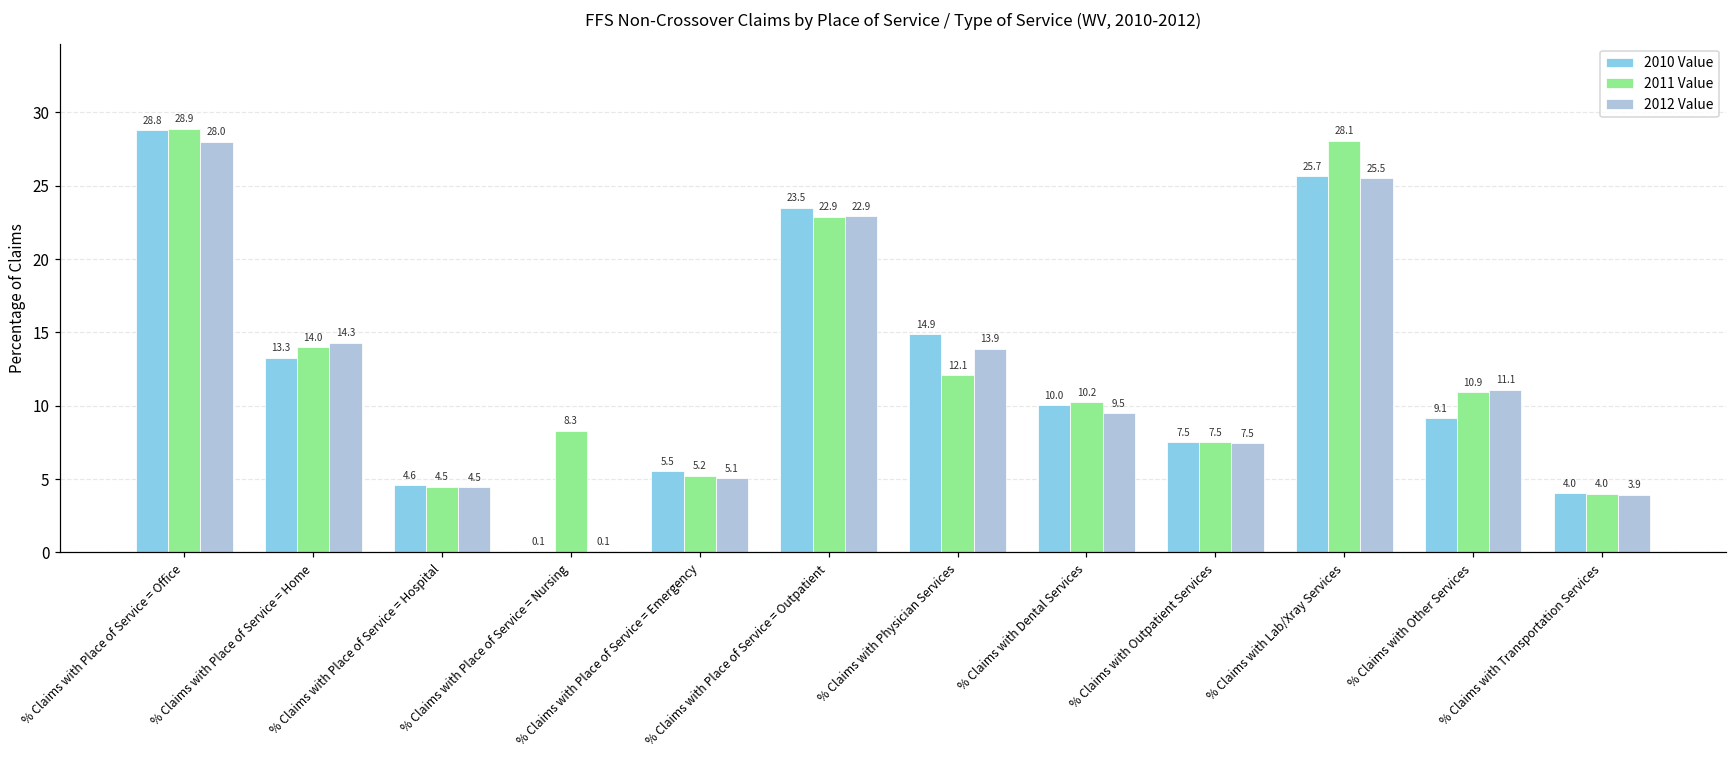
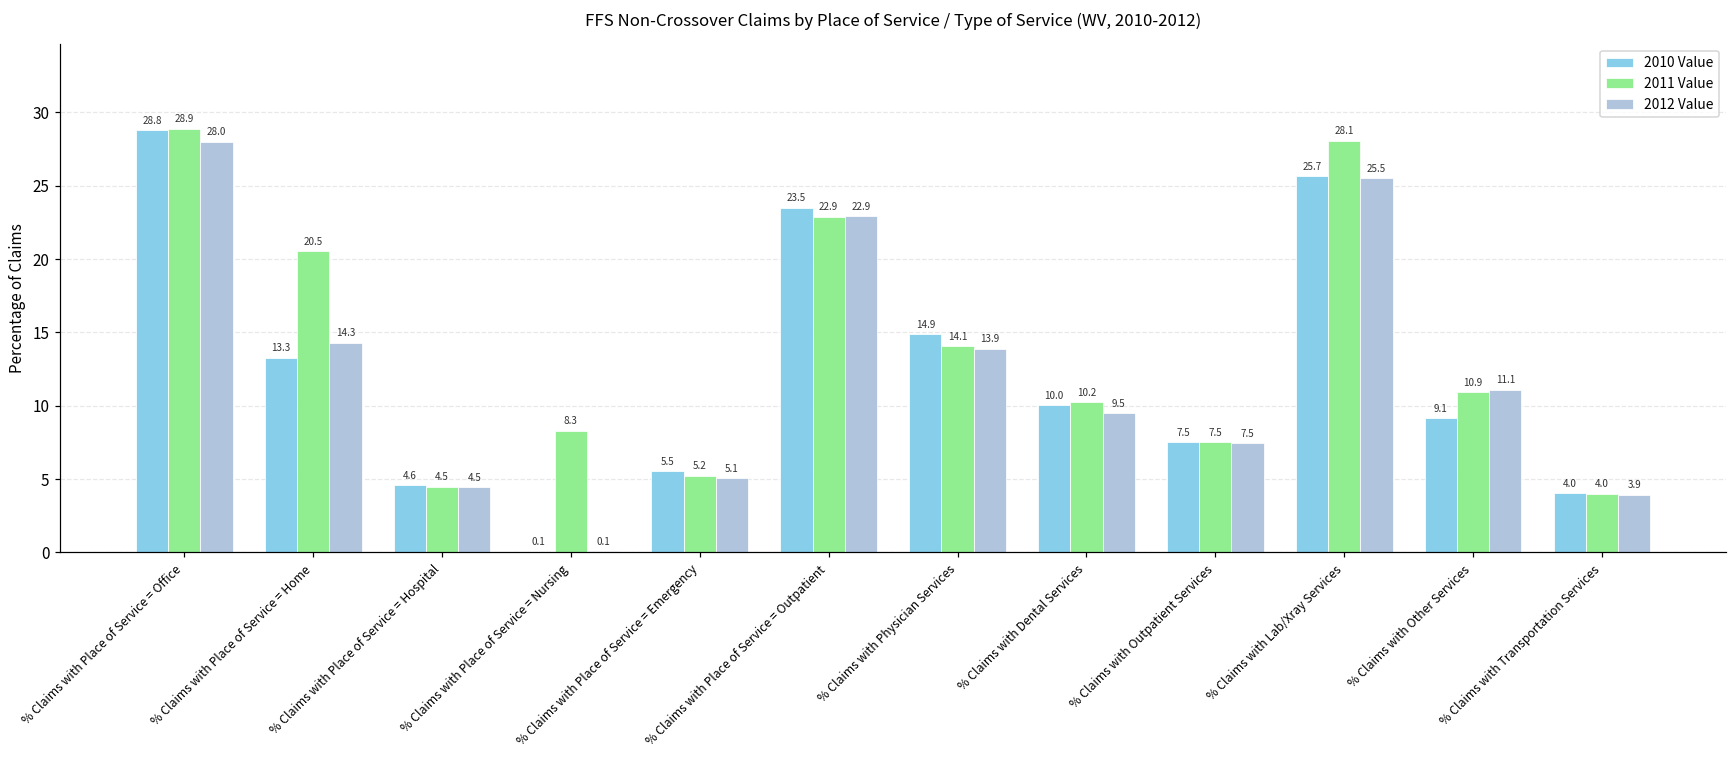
2011 Value, % Claims with Place of Service = Home: 14.0 -> 20.5
2011 Value, % Claims with Physician Services: 12.1 -> 14.1
